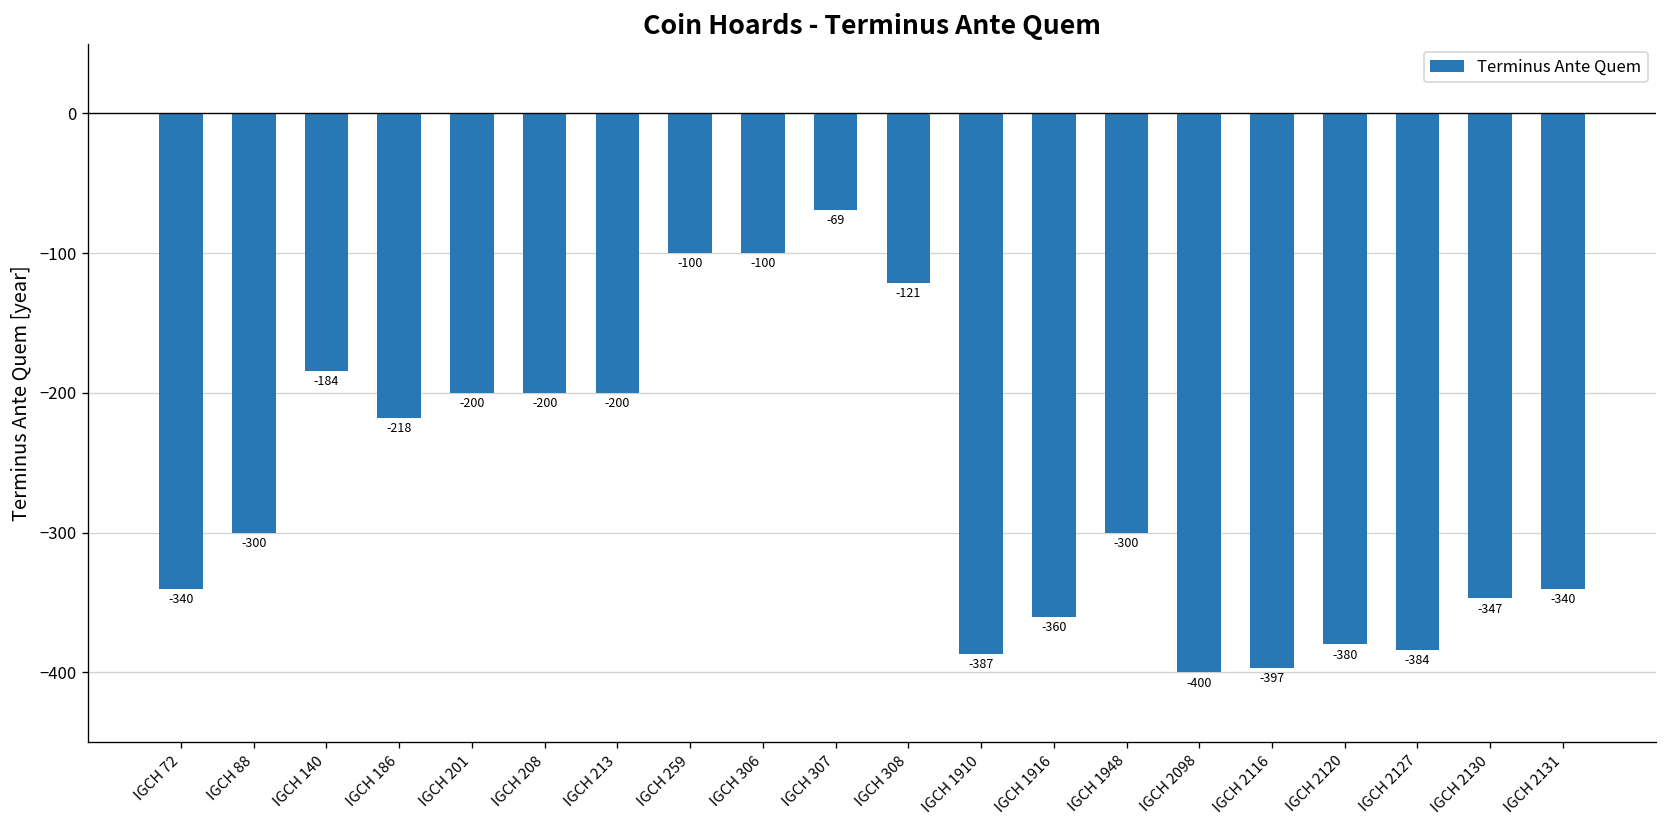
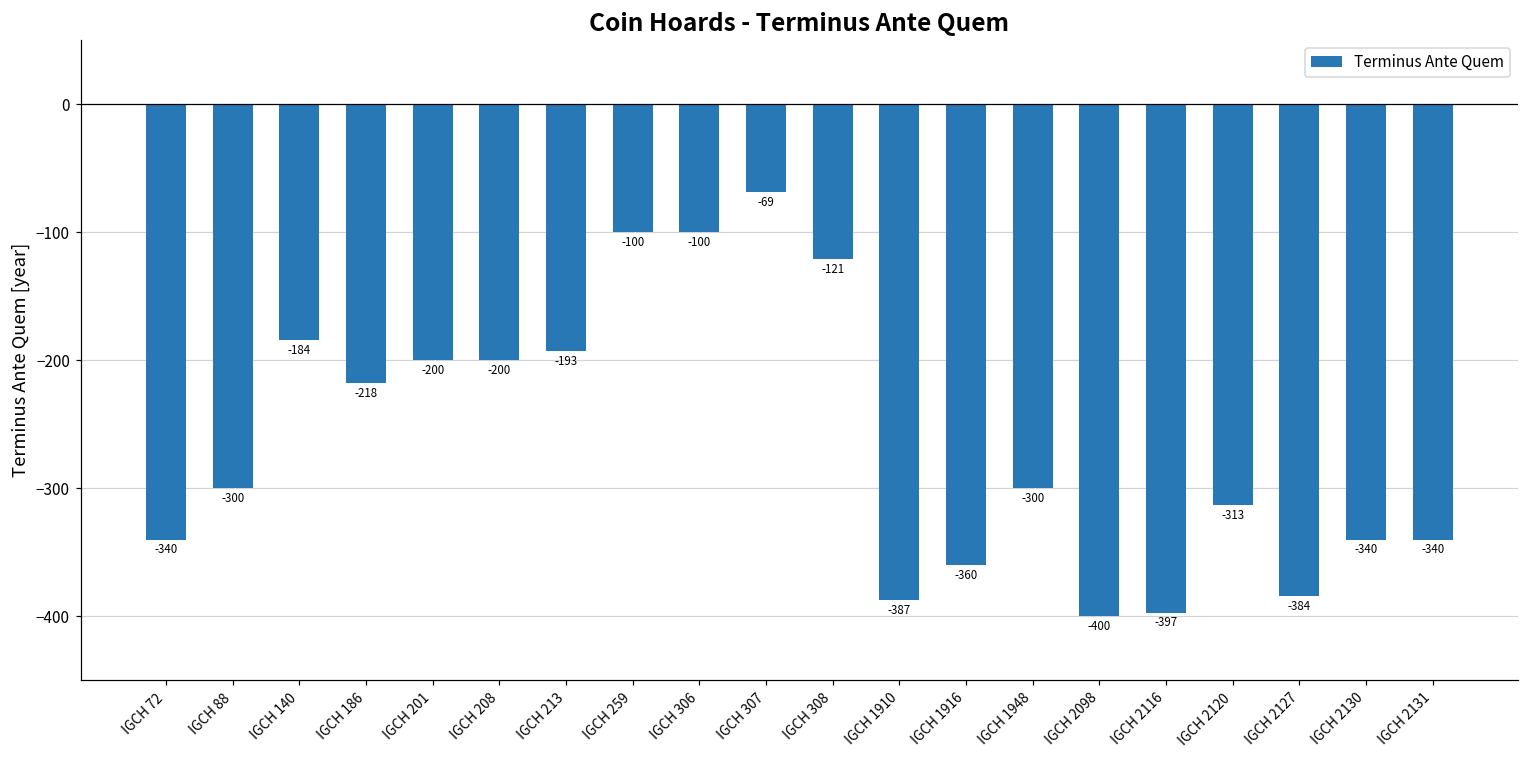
IGCH 213: -200 -> -193
IGCH 2120: -380 -> -313
IGCH 2130: -347 -> -340
